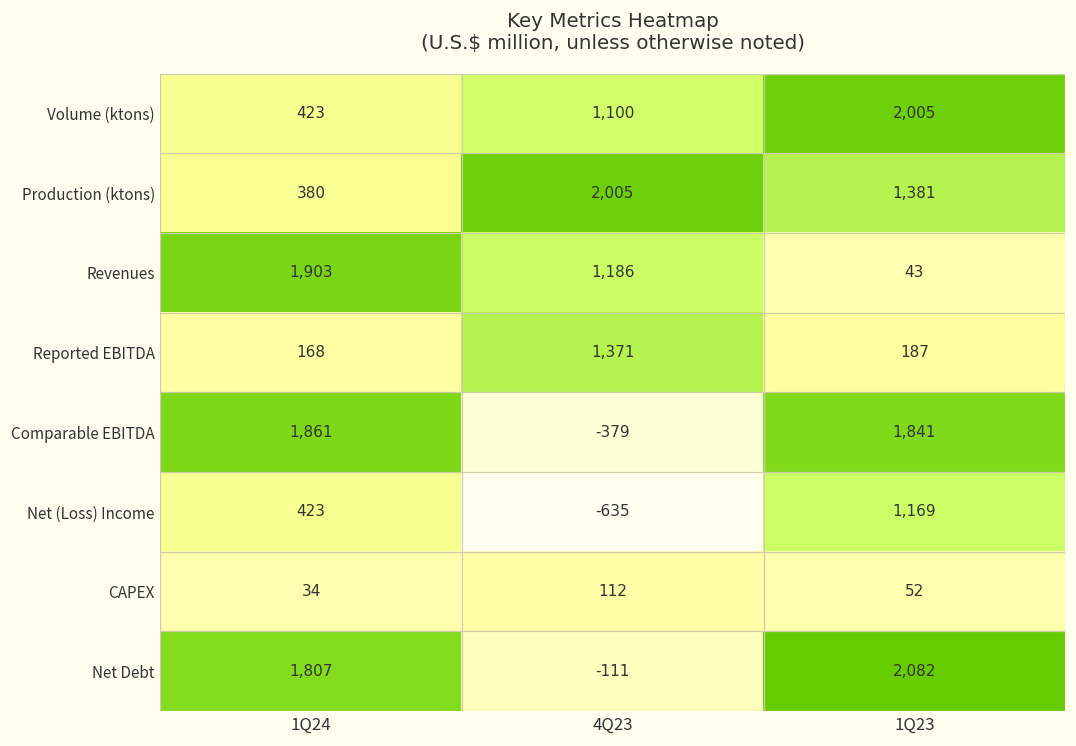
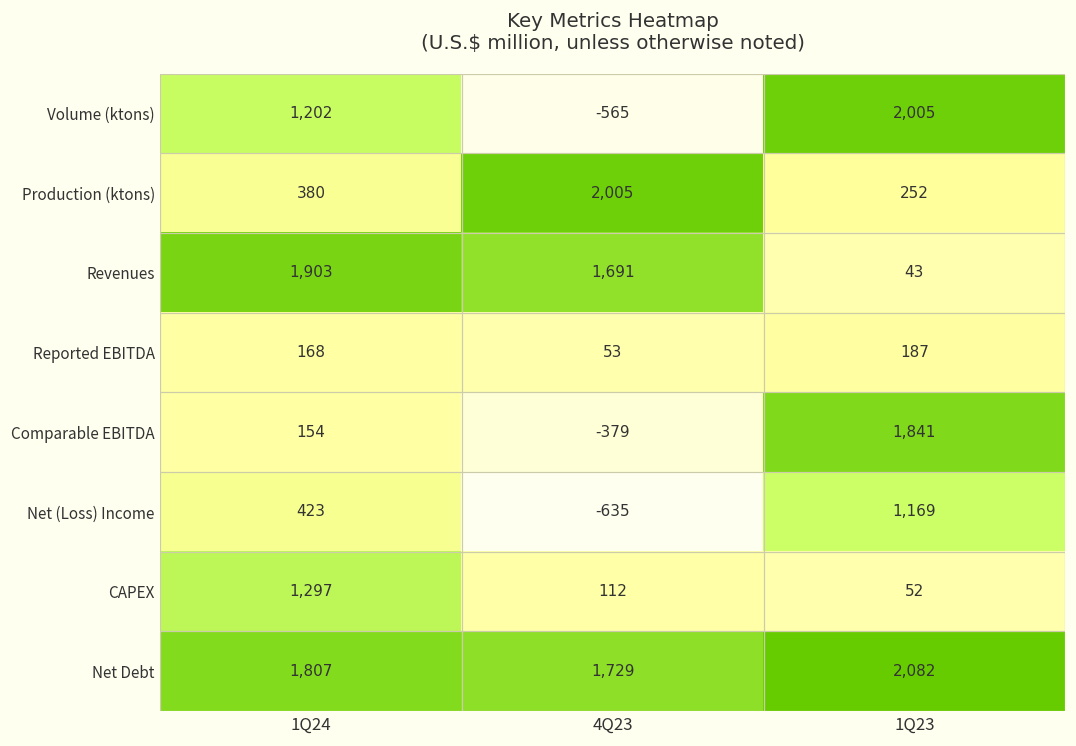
Volume (ktons), 1Q24: 423 -> 1,202
Volume (ktons), 4Q23: 1,100 -> -565
Production (ktons), 1Q23: 1,381 -> 252
Revenues, 4Q23: 1,186 -> 1,691
Reported EBITDA, 4Q23: 1,371 -> 53
Comparable EBITDA, 1Q24: 1,861 -> 154
CAPEX, 1Q24: 34 -> 1,297
Net Debt, 4Q23: -111 -> 1,729
